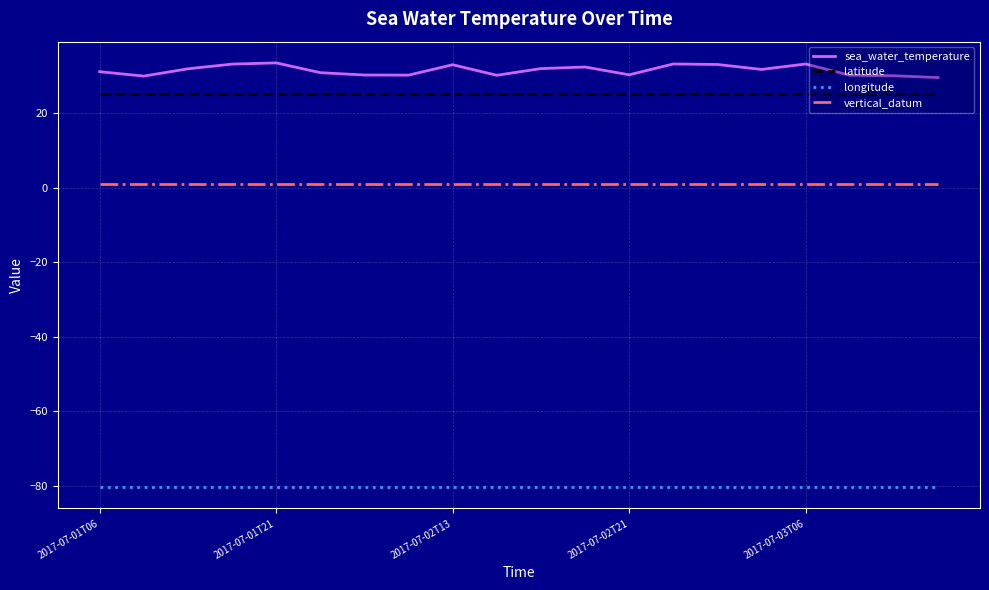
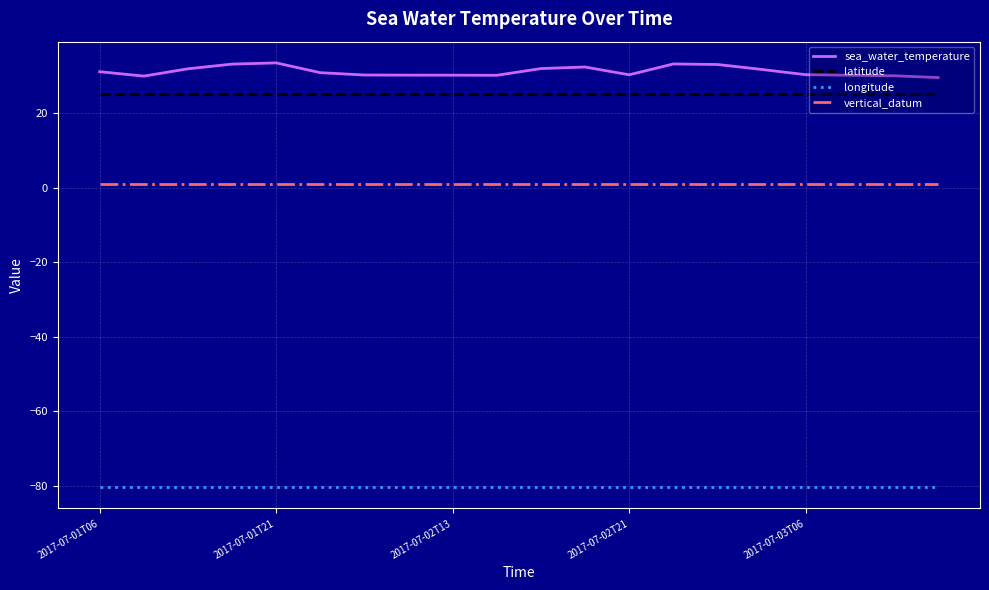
sea_water_temperature, 2017-07-02T13: 33 -> 30
sea_water_temperature, 2017-07-03T06: 33 -> 30
